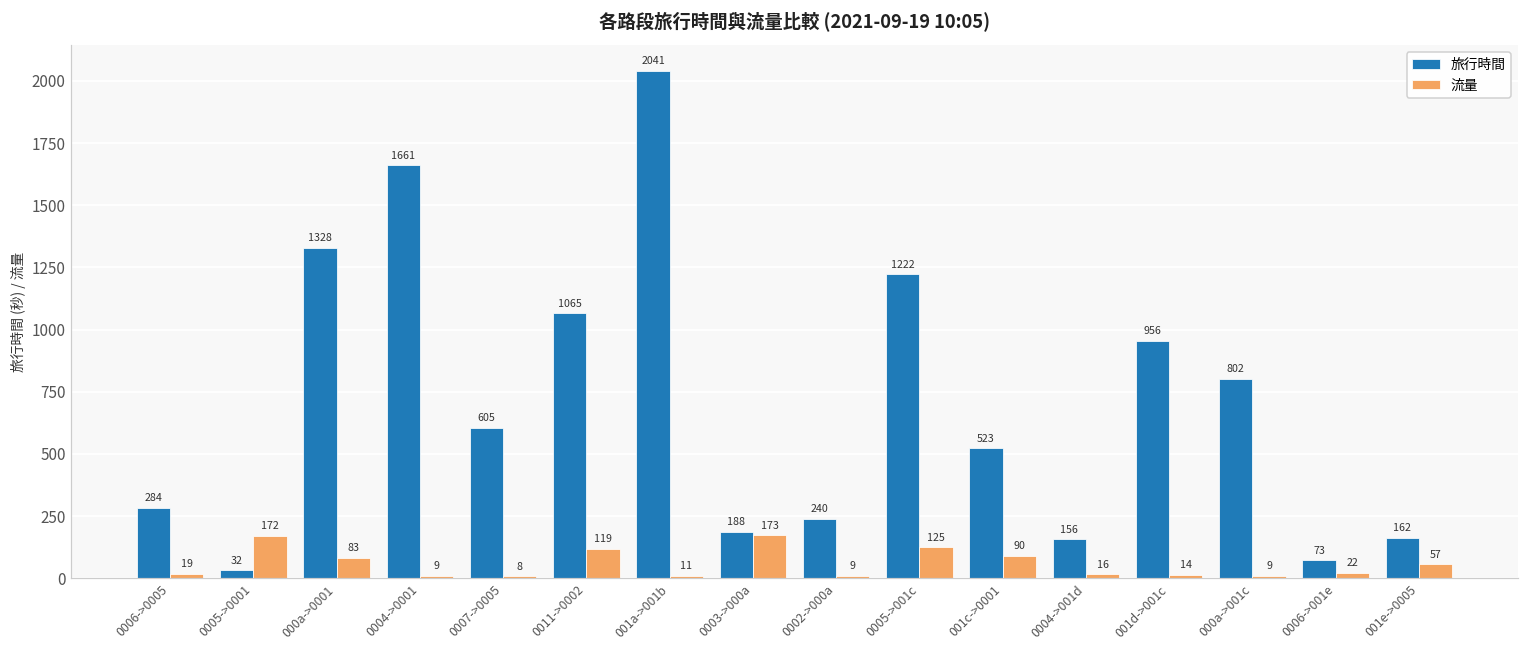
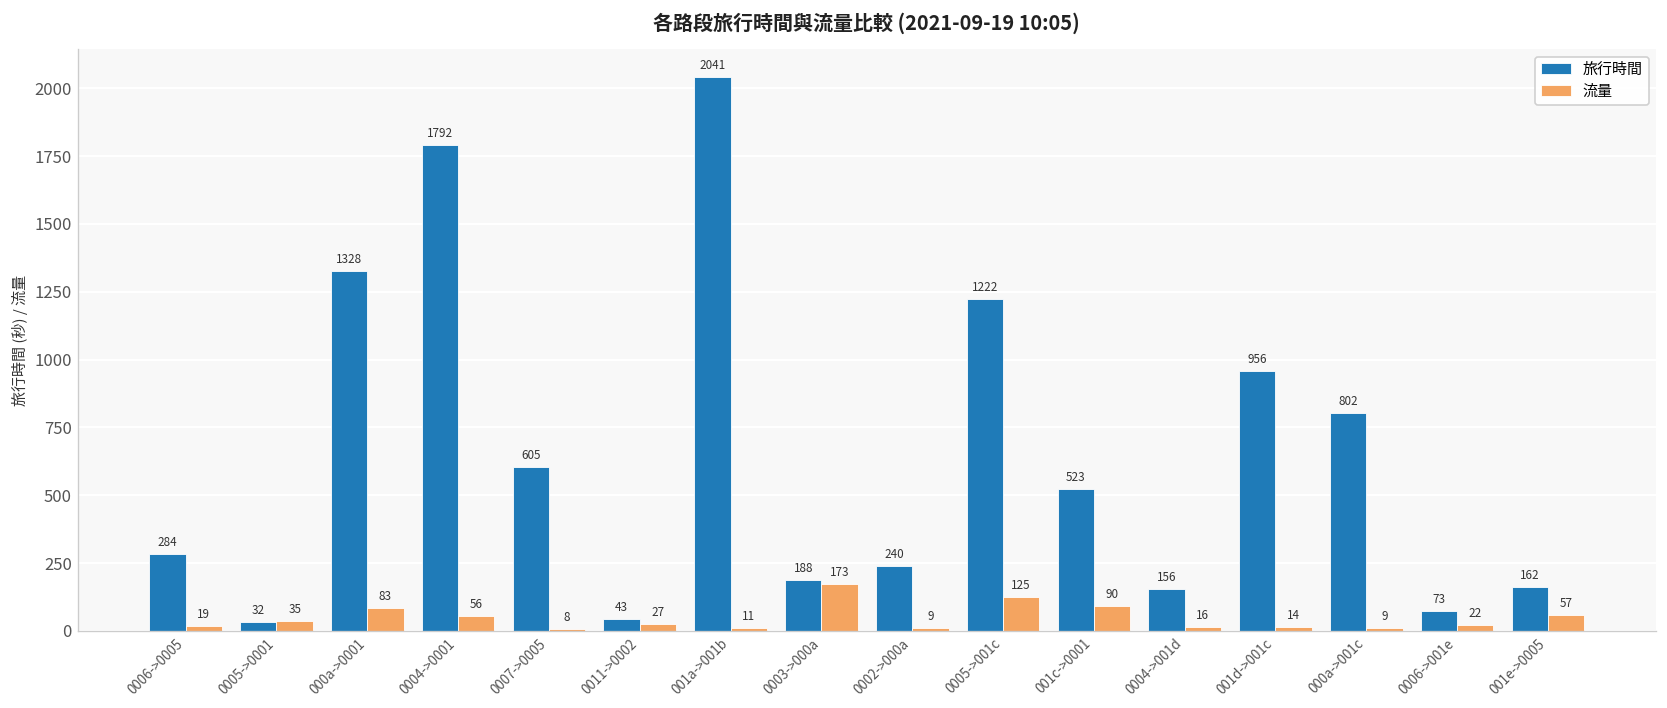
流量, 0005->0001: 172 -> 35
旅行時間, 0004->0001: 1661 -> 1792
流量, 0004->0001: 9 -> 56
旅行時間, 0011->0002: 1065 -> 43
流量, 0011->0002: 119 -> 27
